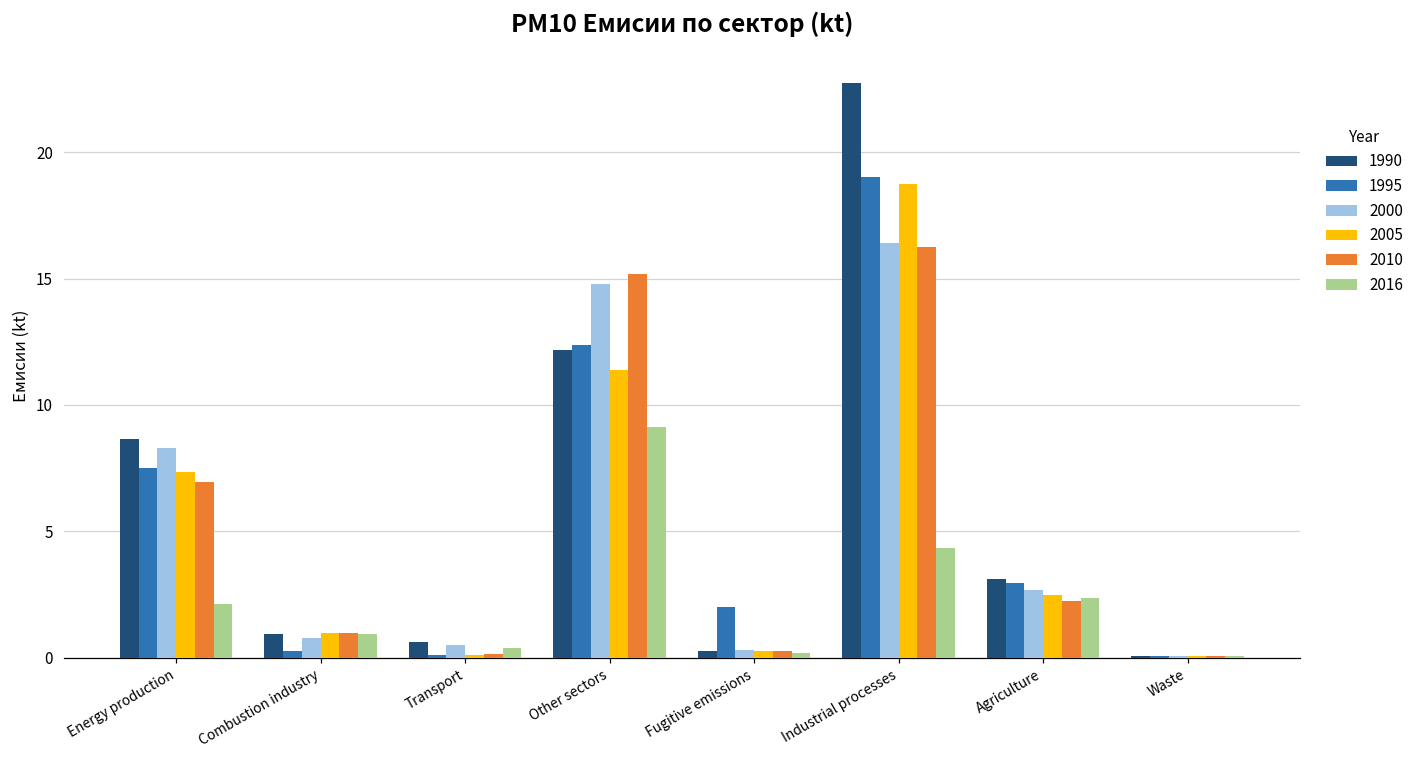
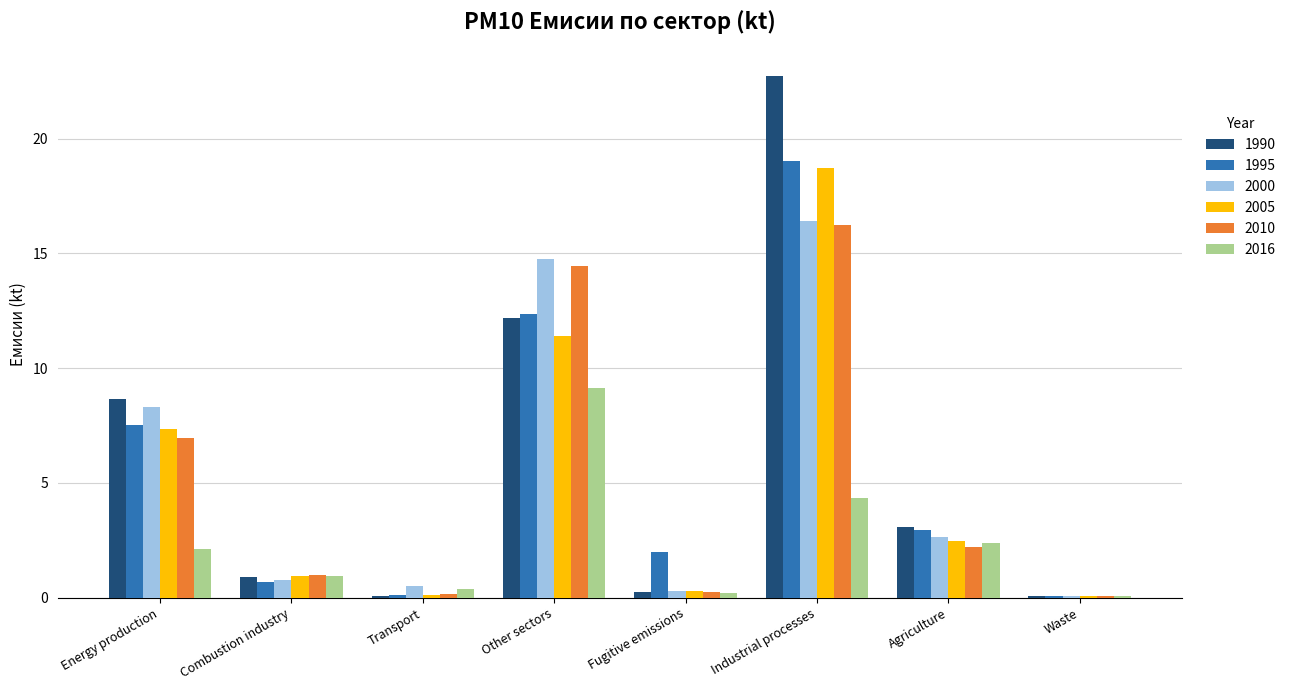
1995, Combustion industry: 0.3 -> 0.7
1990, Transport: 0.6 -> 0.1
2010, Other sectors: 15.2 -> 14.5
